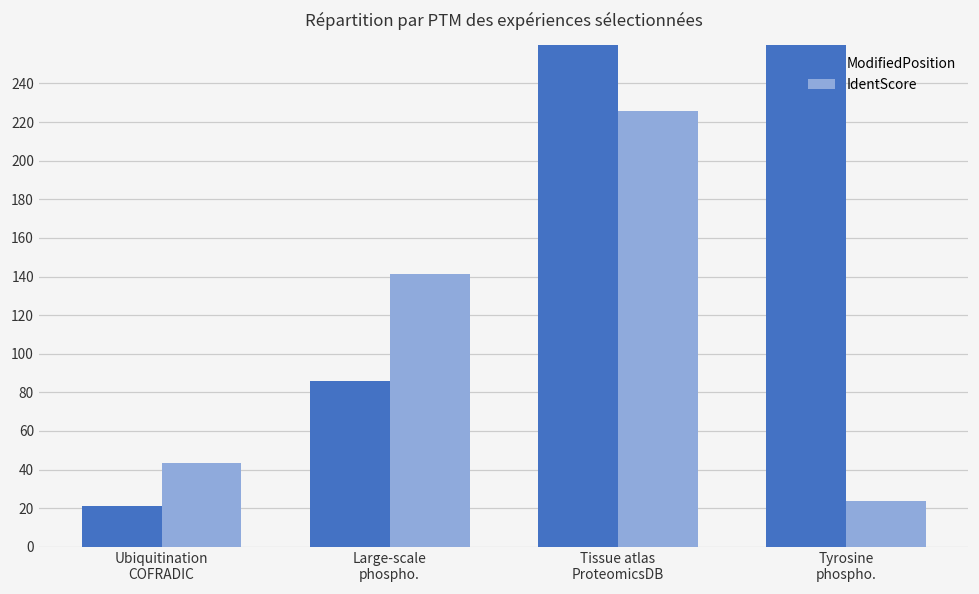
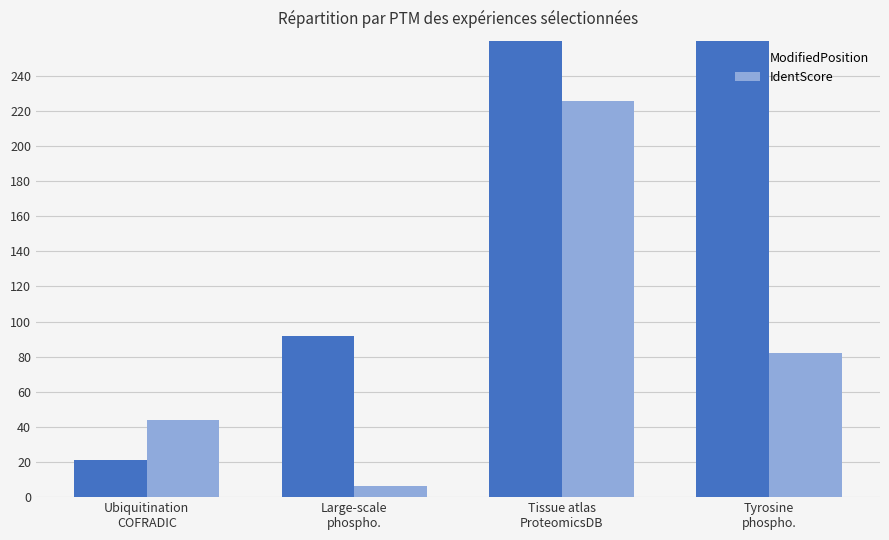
ModifiedPosition, Large-scale phospho.: 86 -> 92
IdentScore, Large-scale phospho.: 141 -> 6
IdentScore, Tyrosine phospho.: 24 -> 82
